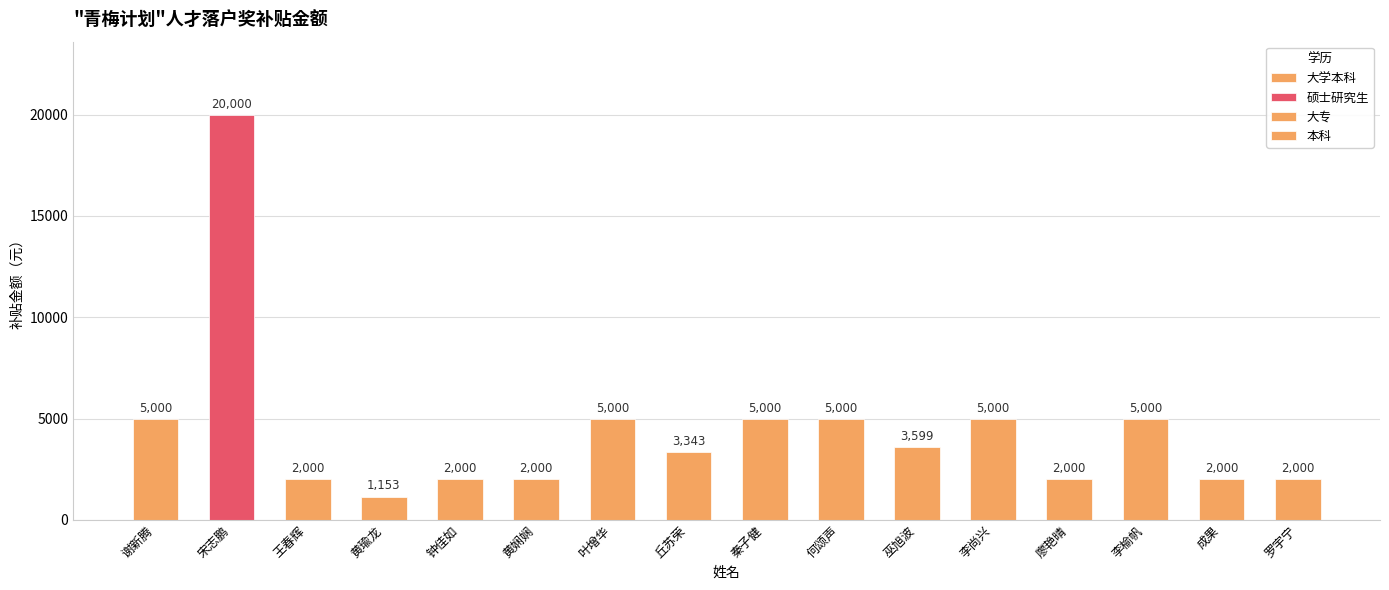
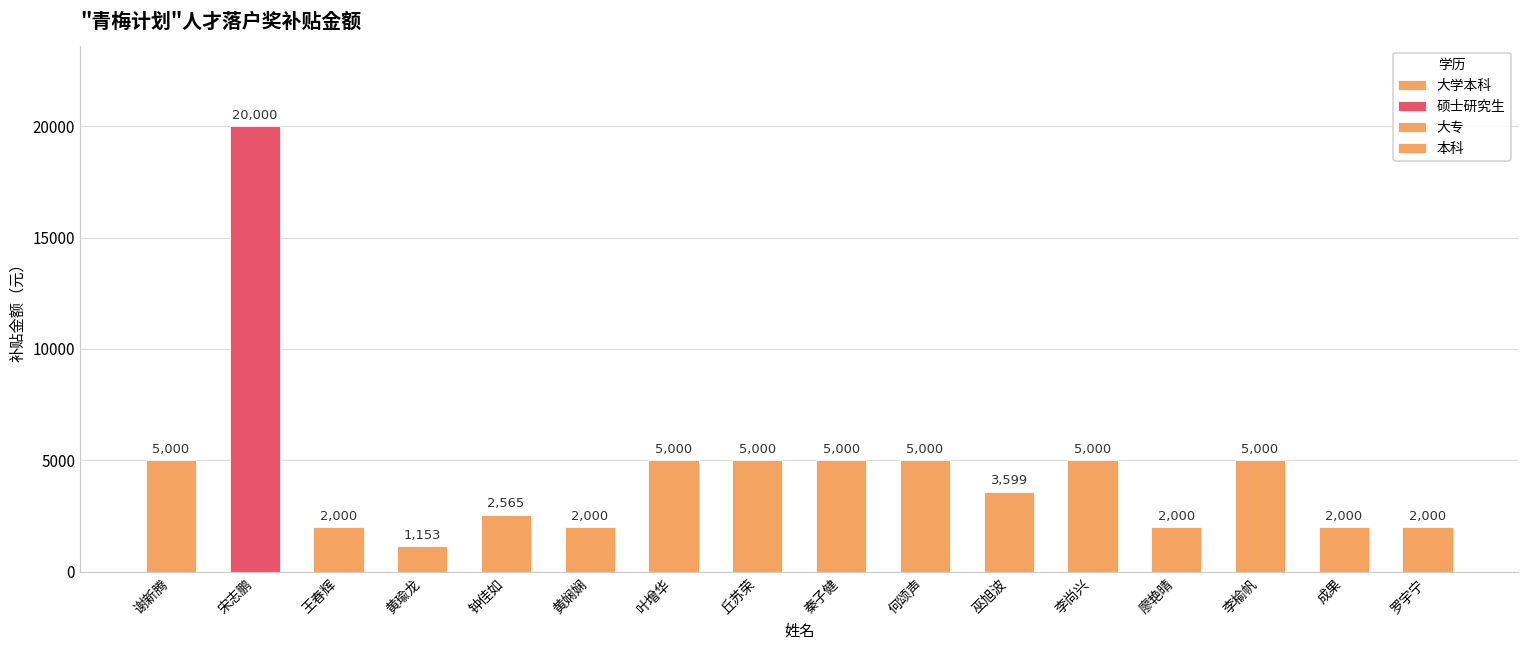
钟佳如: 2,000 -> 2,565
丘苏荣: 3,343 -> 5,000
